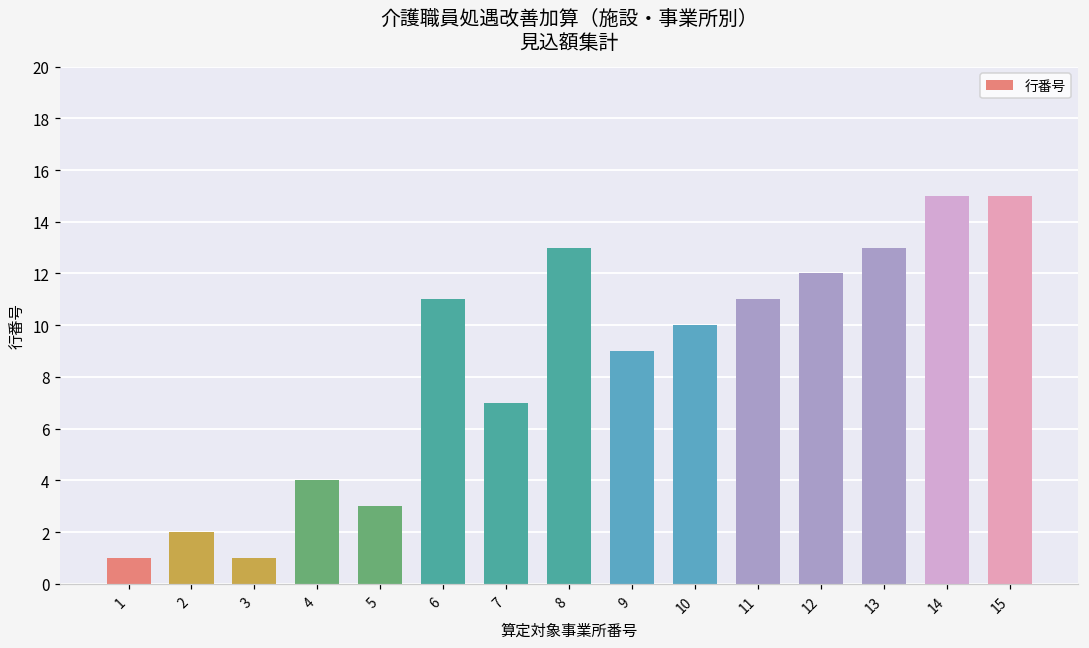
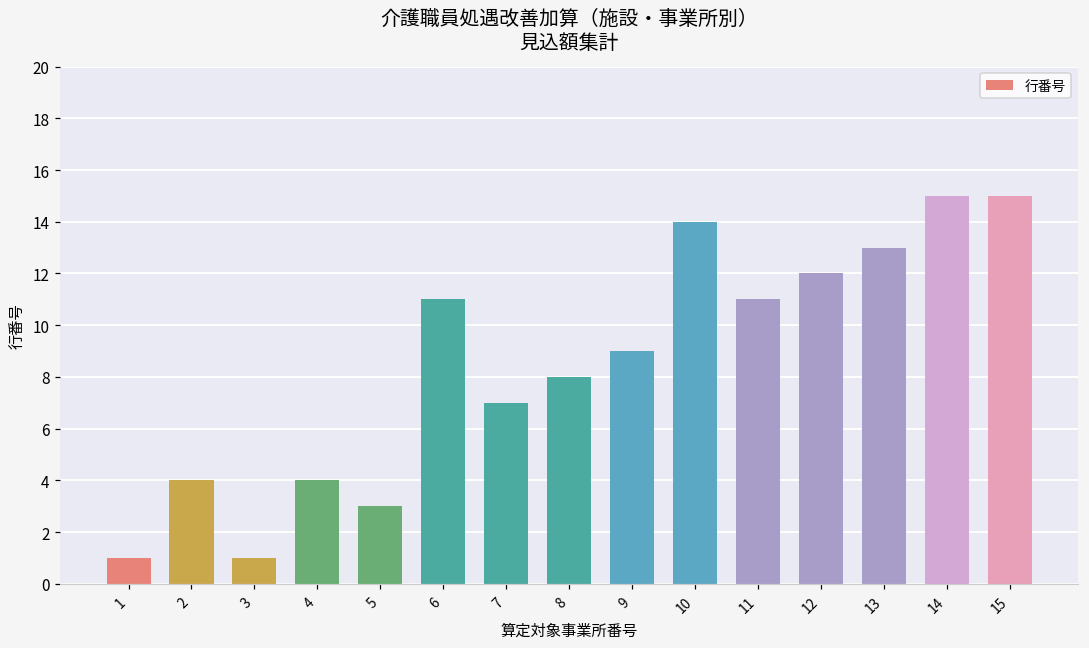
2: 2 -> 4
8: 13 -> 8
10: 10 -> 14
